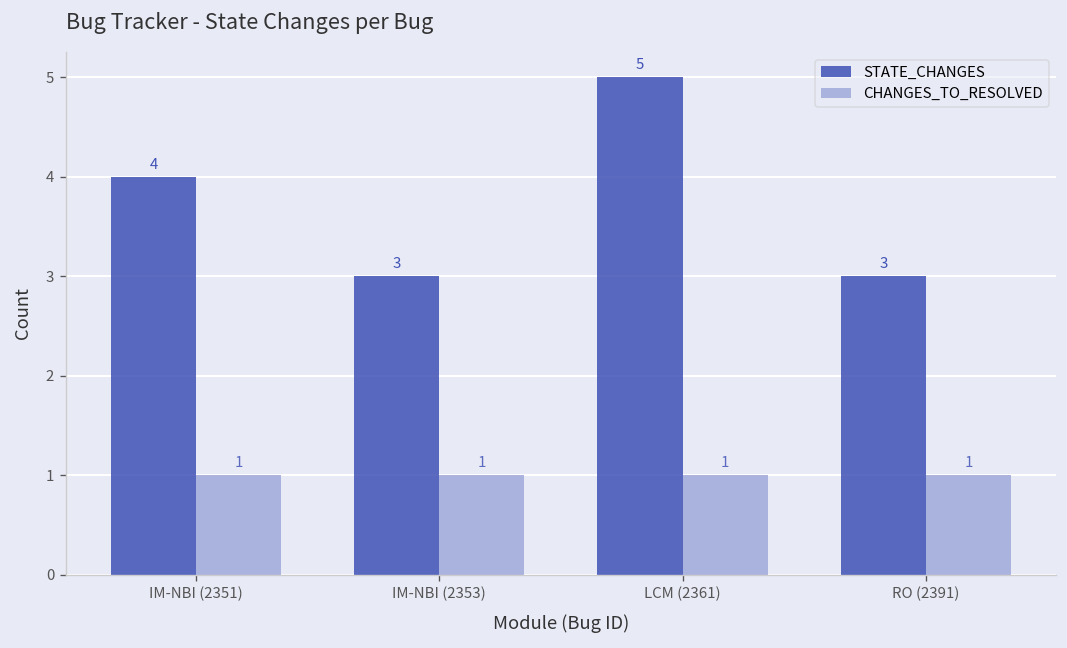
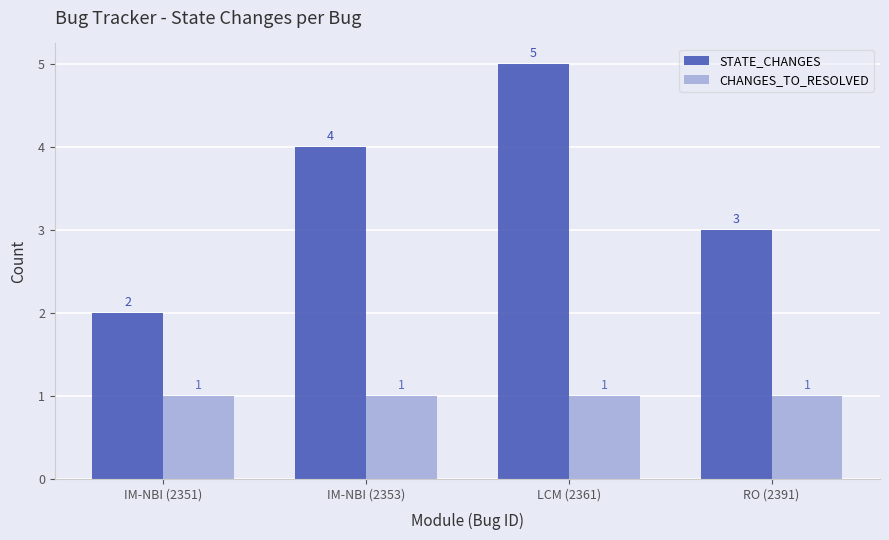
STATE_CHANGES, IM-NBI (2351): 4 -> 2
STATE_CHANGES, IM-NBI (2353): 3 -> 4
